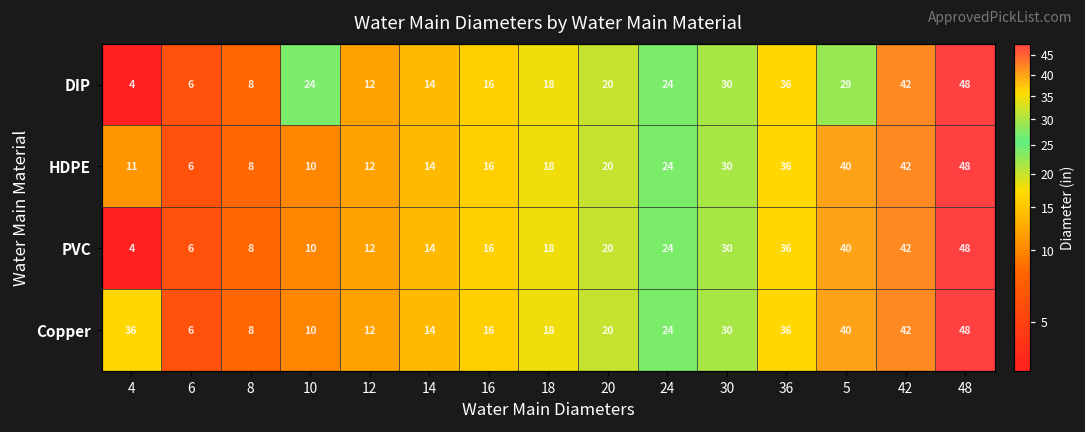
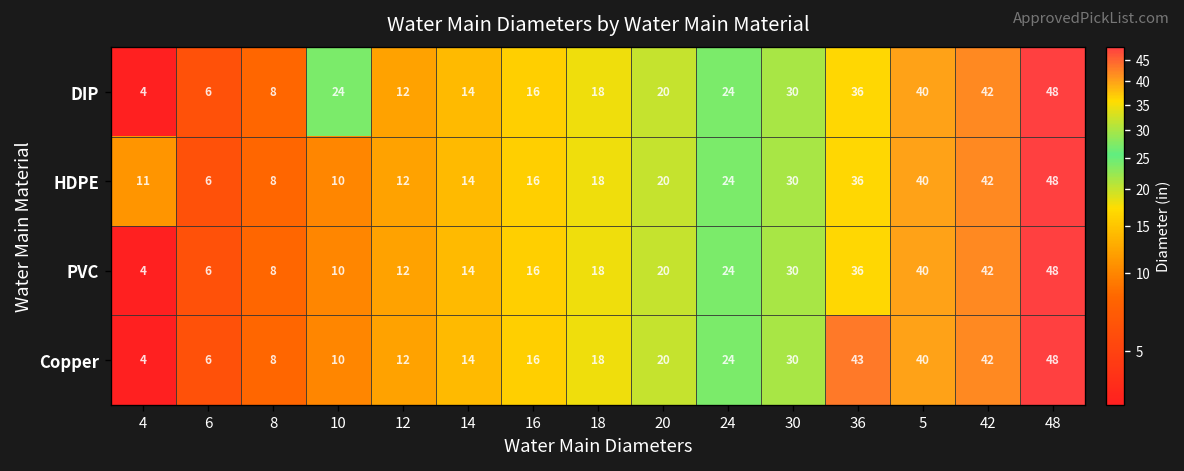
DIP, 5: 29 -> 40
Copper, 4: 36 -> 4
Copper, 36: 36 -> 43
